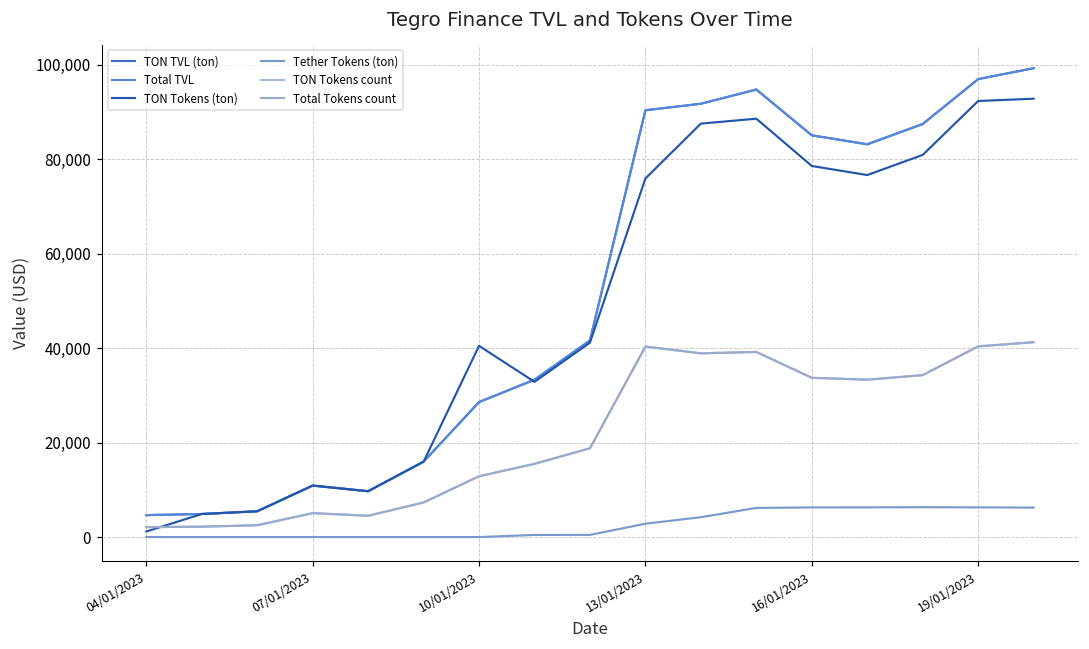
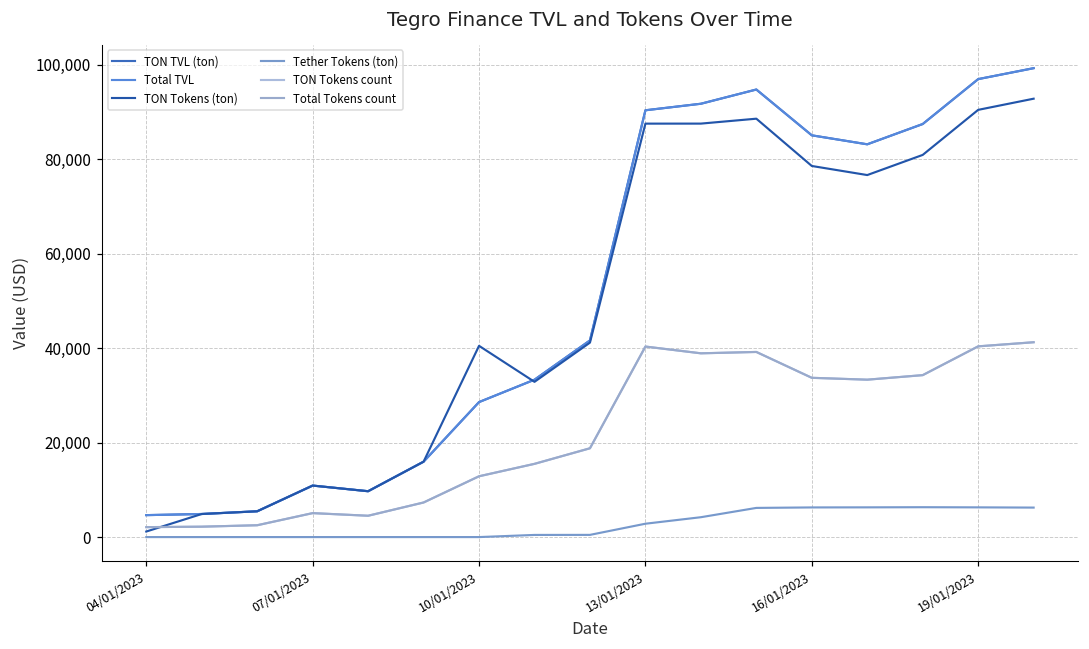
TON Tokens (ton), 13/01/2023: 76,000 -> 88,000
TON Tokens (ton), 19/01/2023: 92,000 -> 90,000
